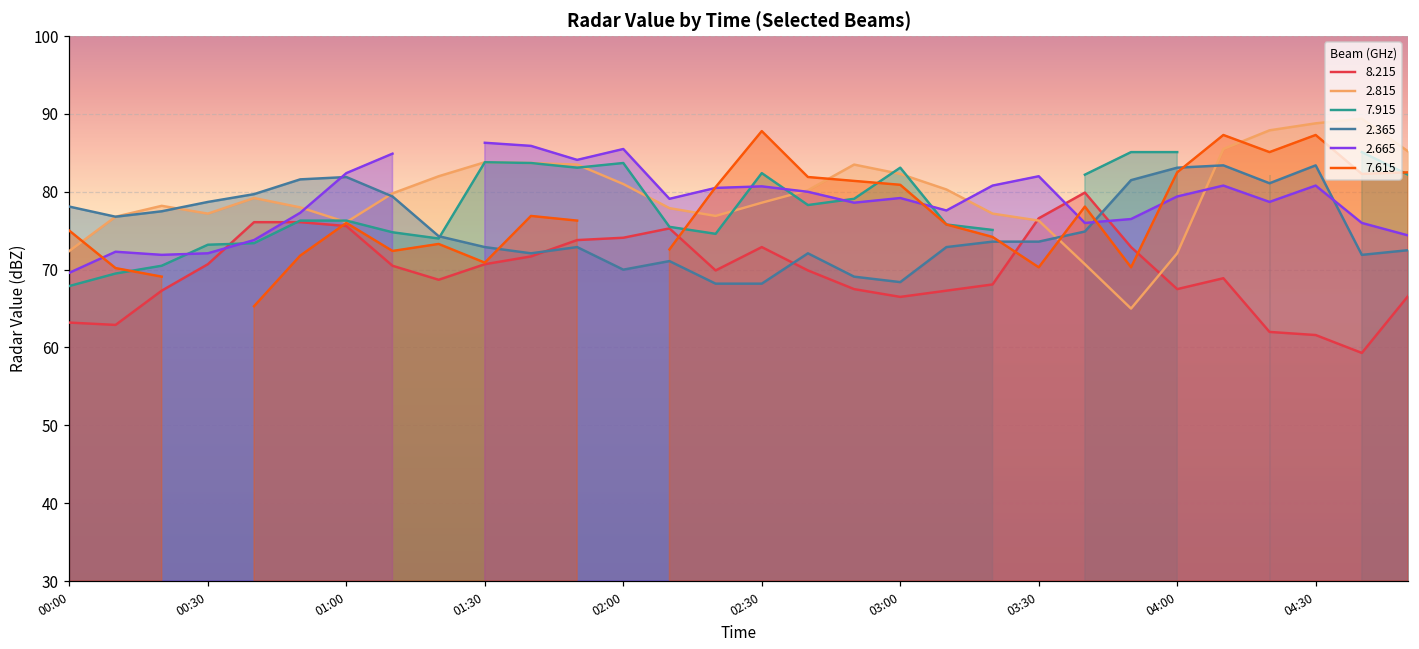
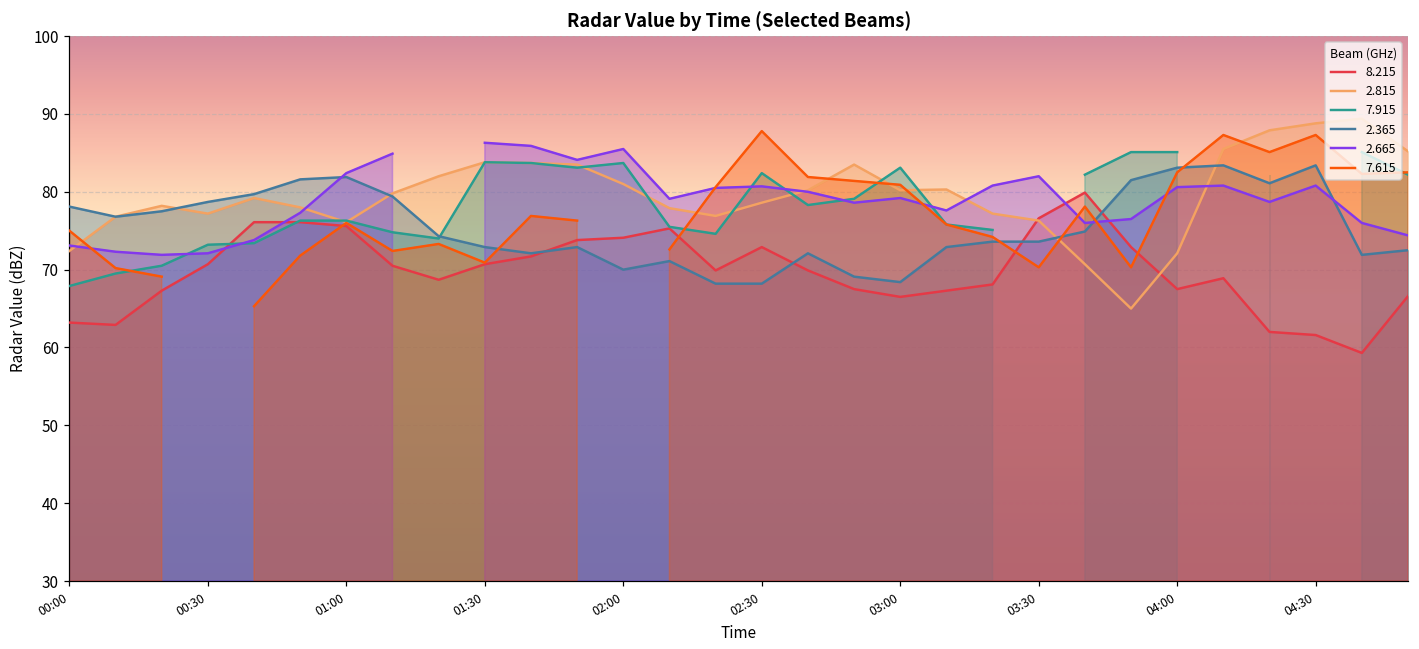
2.665, 00:00: 70 -> 73
2.815, 03:00: 82 -> 80
2.665, 04:00: 79 -> 81
